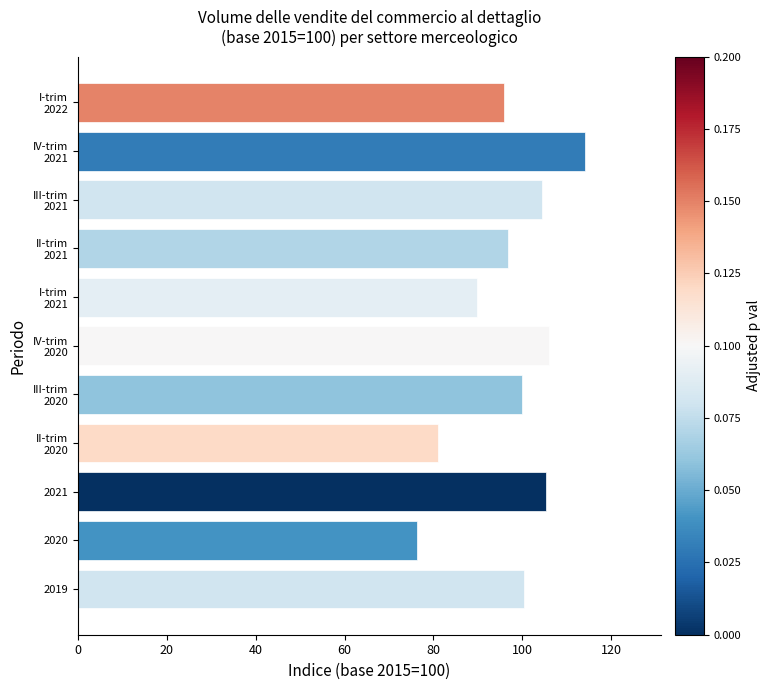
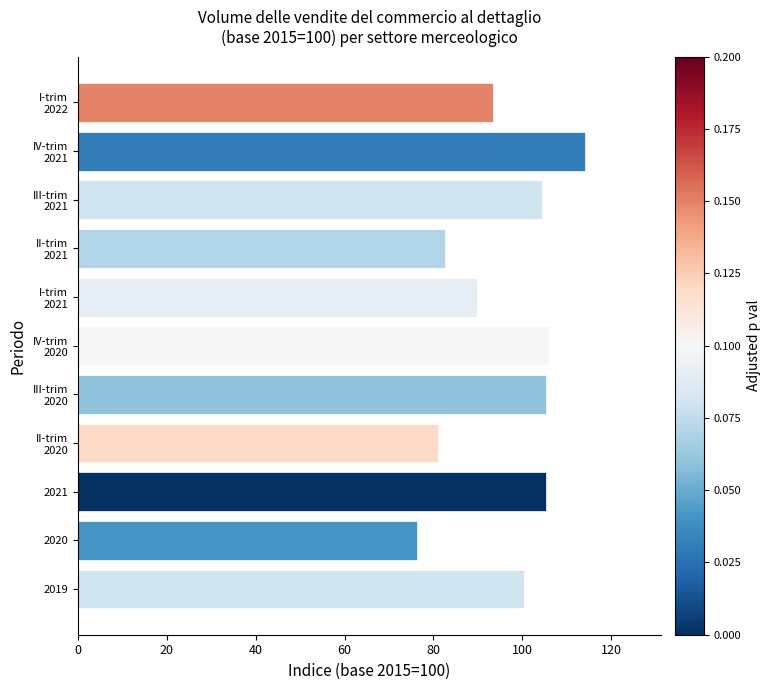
I-trim 2022: 96 -> 93
II-trim 2021: 97 -> 83
III-trim 2020: 100 -> 105
